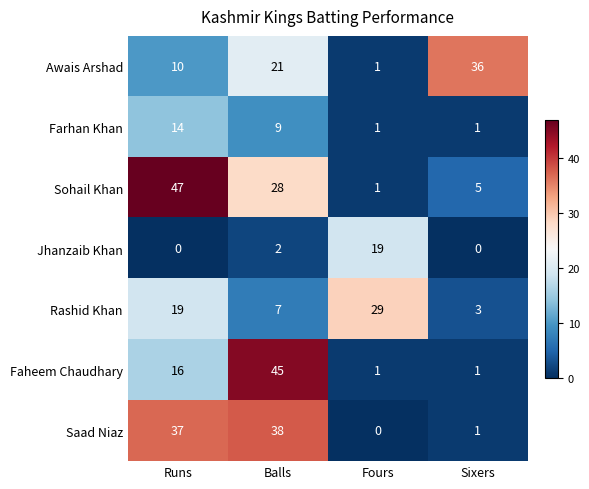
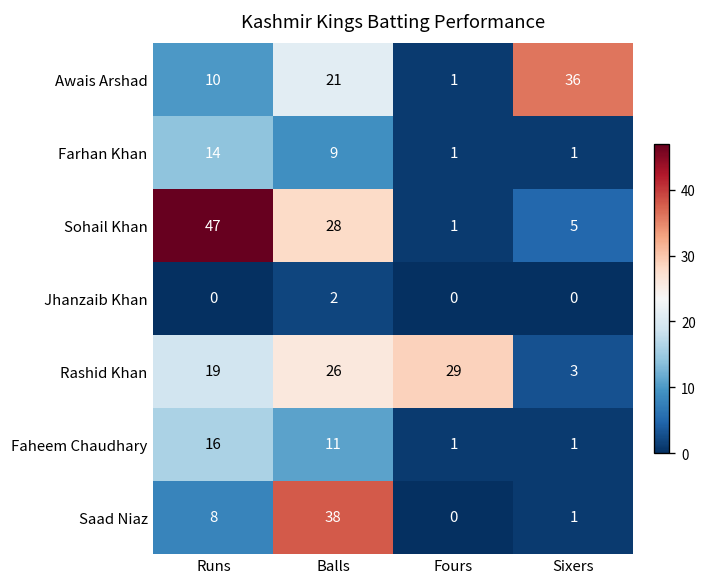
Jhanzaib Khan, Fours: 19 -> 0
Rashid Khan, Balls: 7 -> 26
Faheem Chaudhary, Balls: 45 -> 11
Saad Niaz, Runs: 37 -> 8
